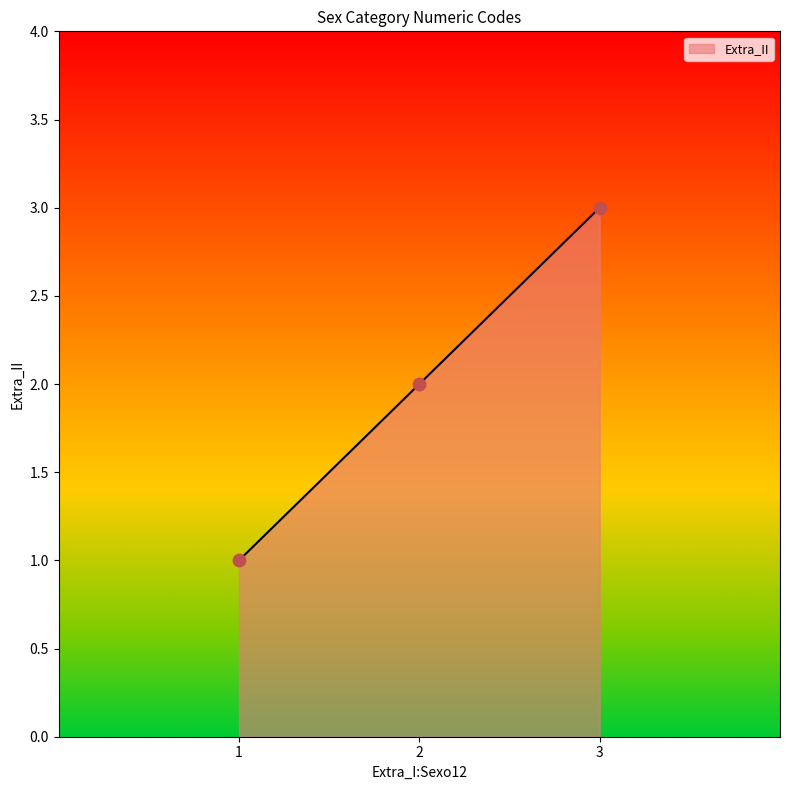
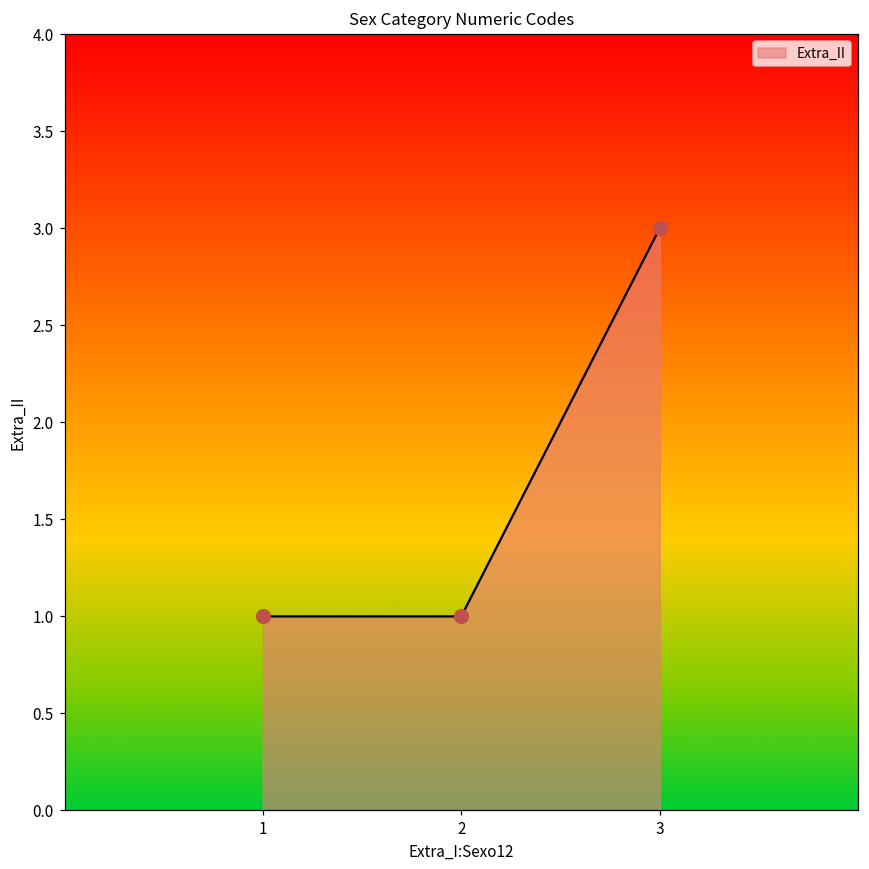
2: 2 -> 1
